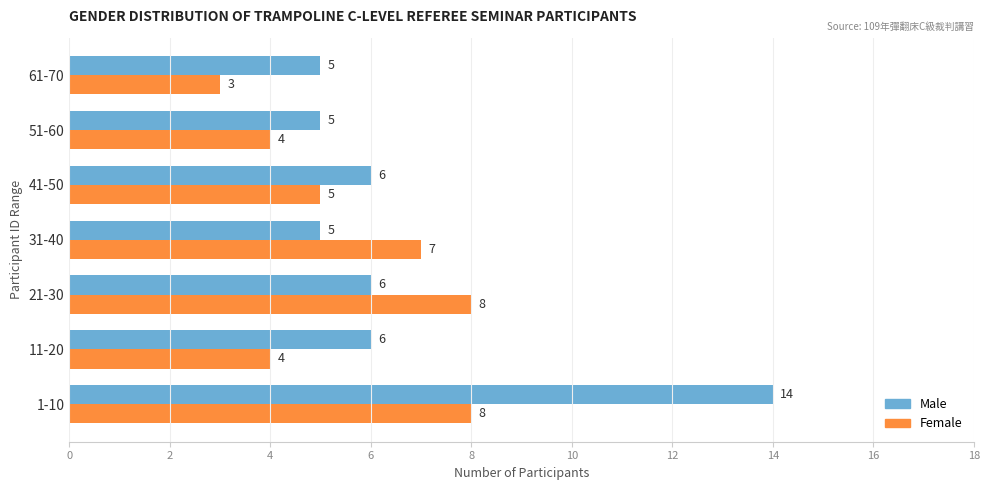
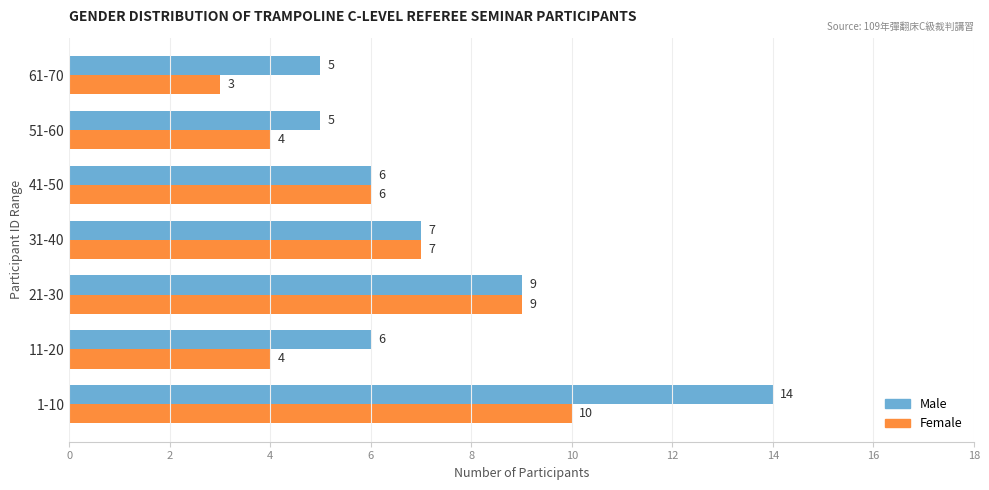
Female, 41-50: 5 -> 6
Male, 31-40: 5 -> 7
Male, 21-30: 6 -> 9
Female, 21-30: 8 -> 9
Female, 1-10: 8 -> 10
